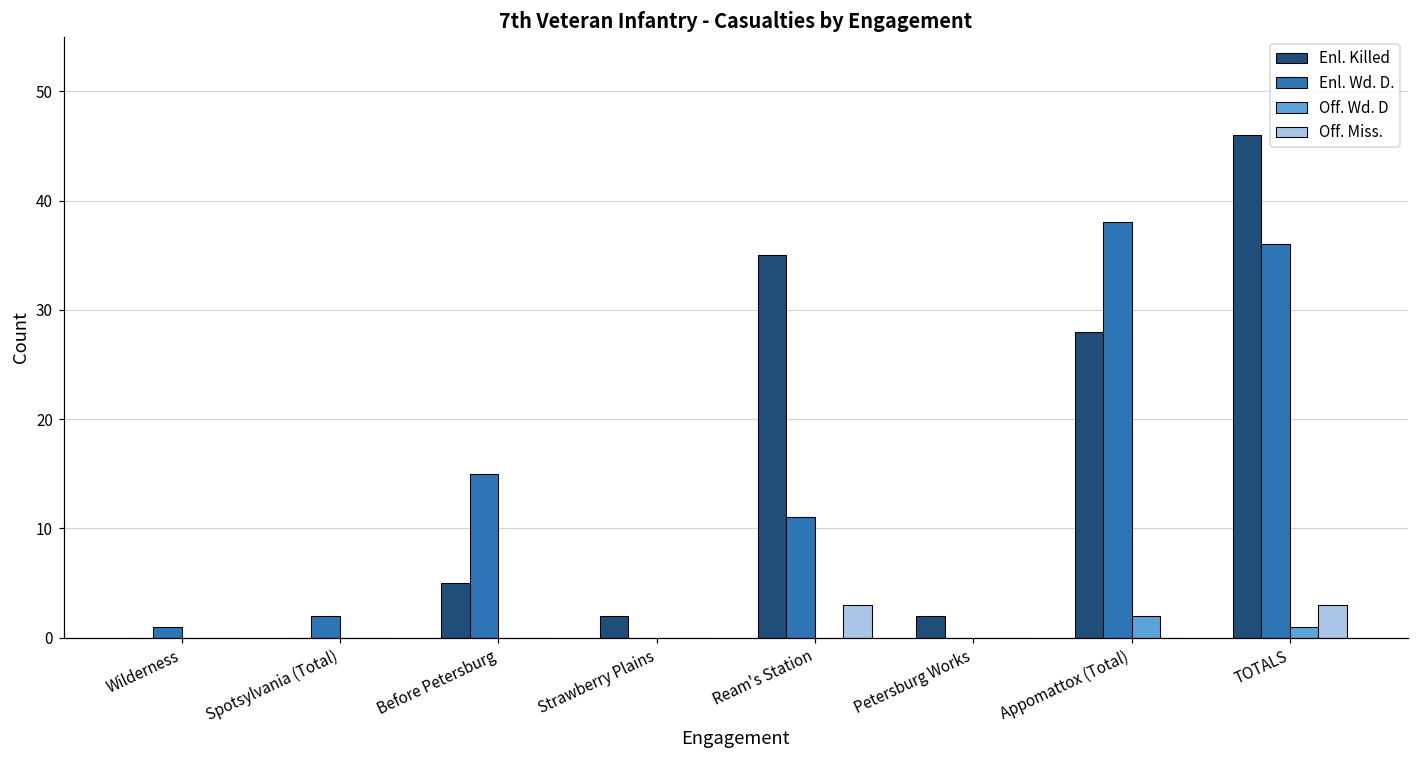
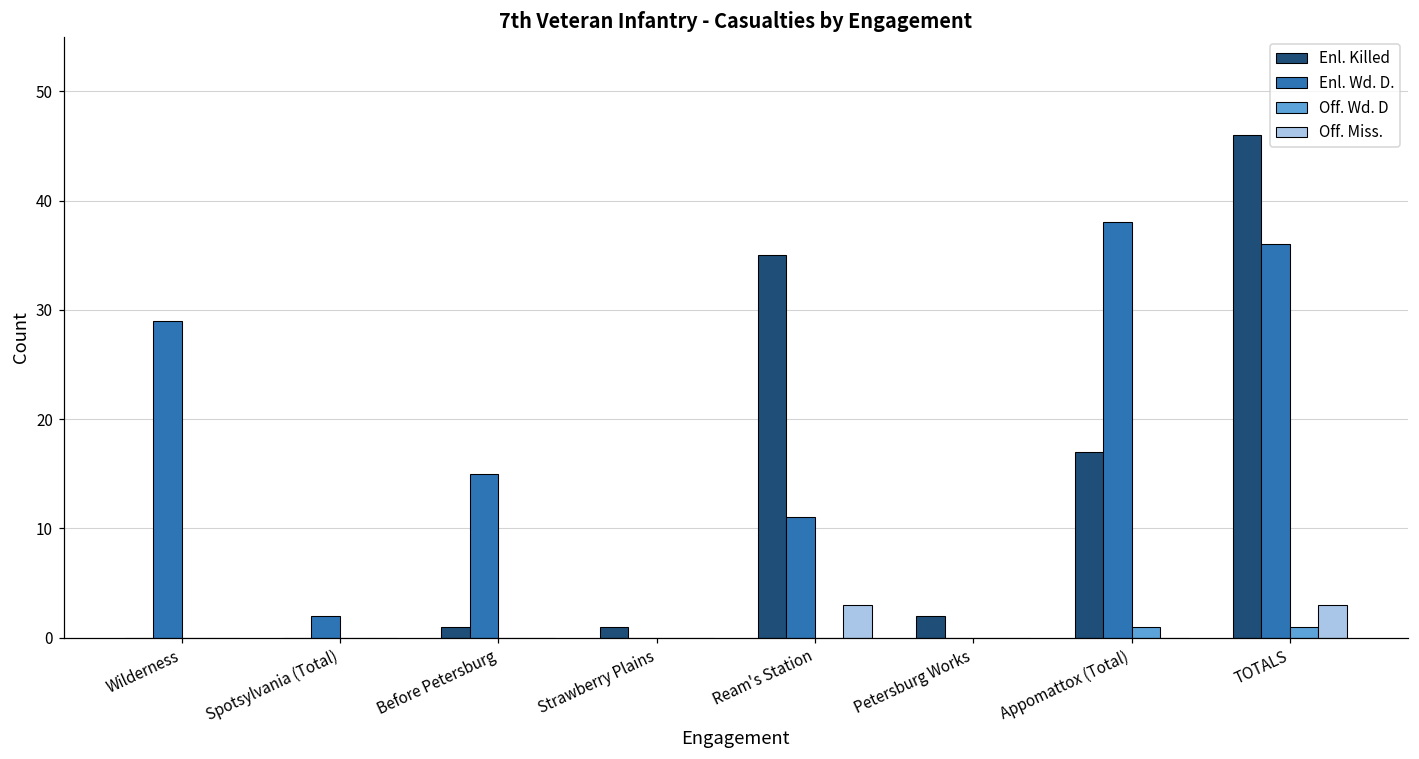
Enl. Wd. D., Wilderness: 1 -> 29
Enl. Killed, Before Petersburg: 5 -> 1
Enl. Killed, Strawberry Plains: 2 -> 1
Enl. Killed, Appomattox (Total): 28 -> 17
Off. Wd. D, Appomattox (Total): 2 -> 1
